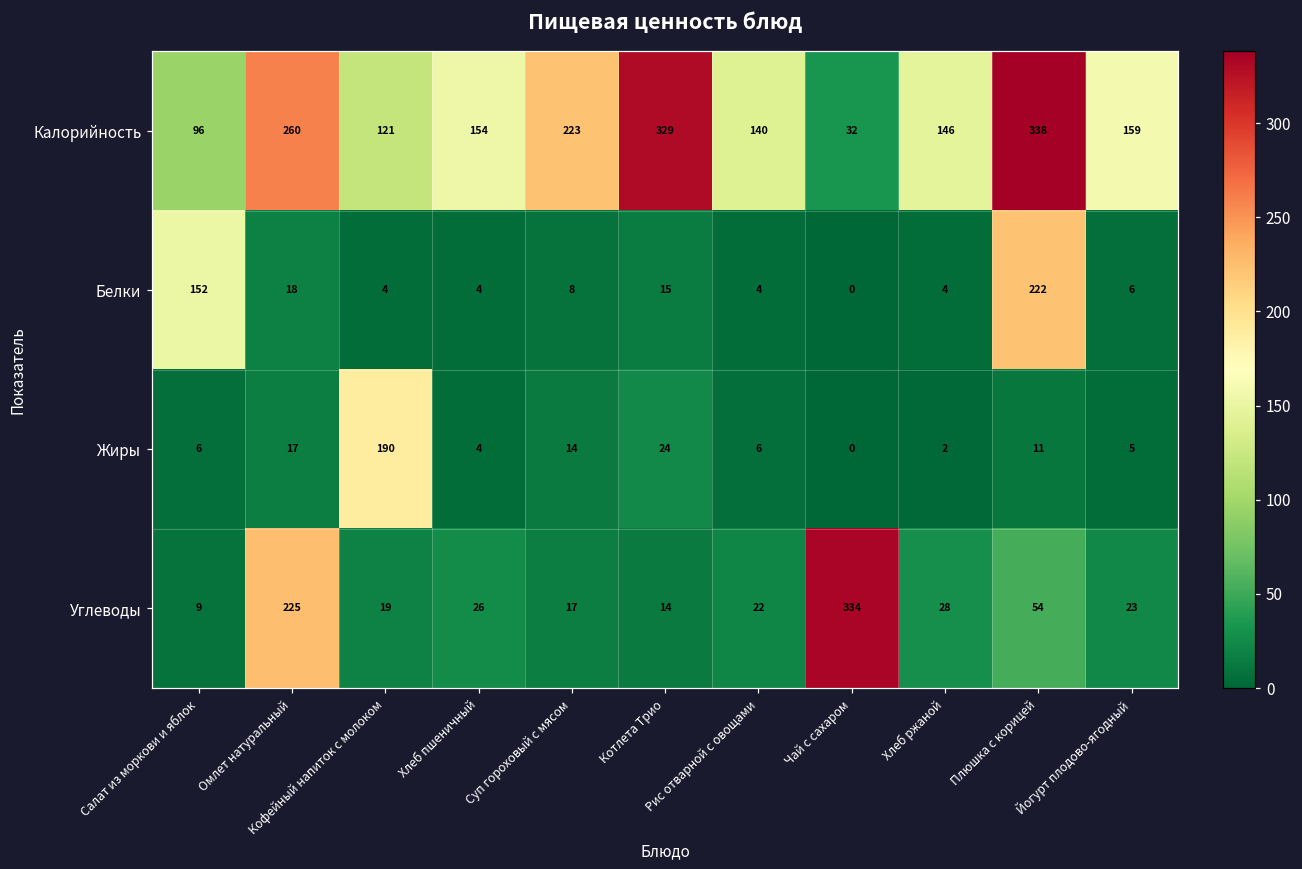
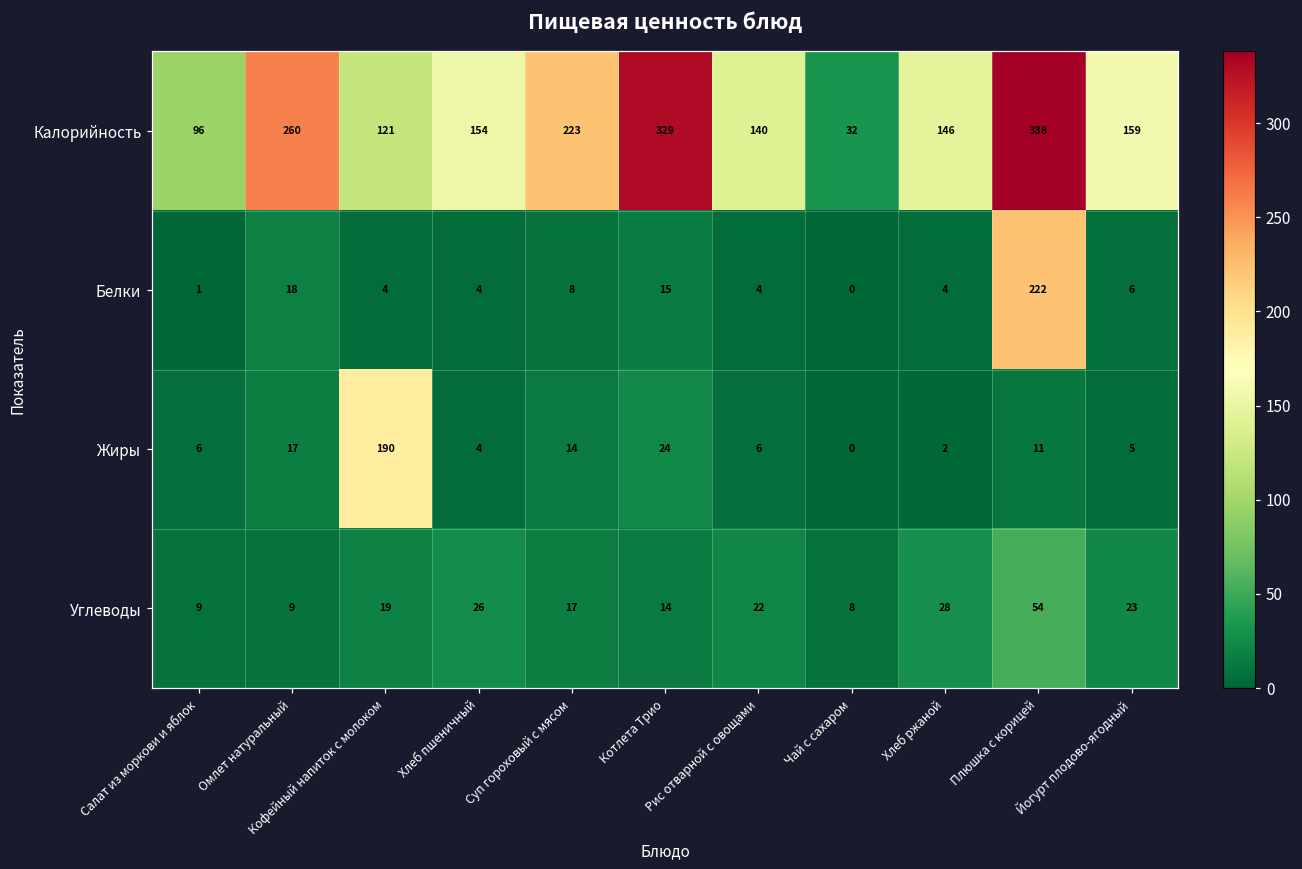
Белки, Салат из моркови и яблок: 152 -> 1
Углеводы, Омлет натуральный: 225 -> 9
Углеводы, Чай с сахаром: 334 -> 8
